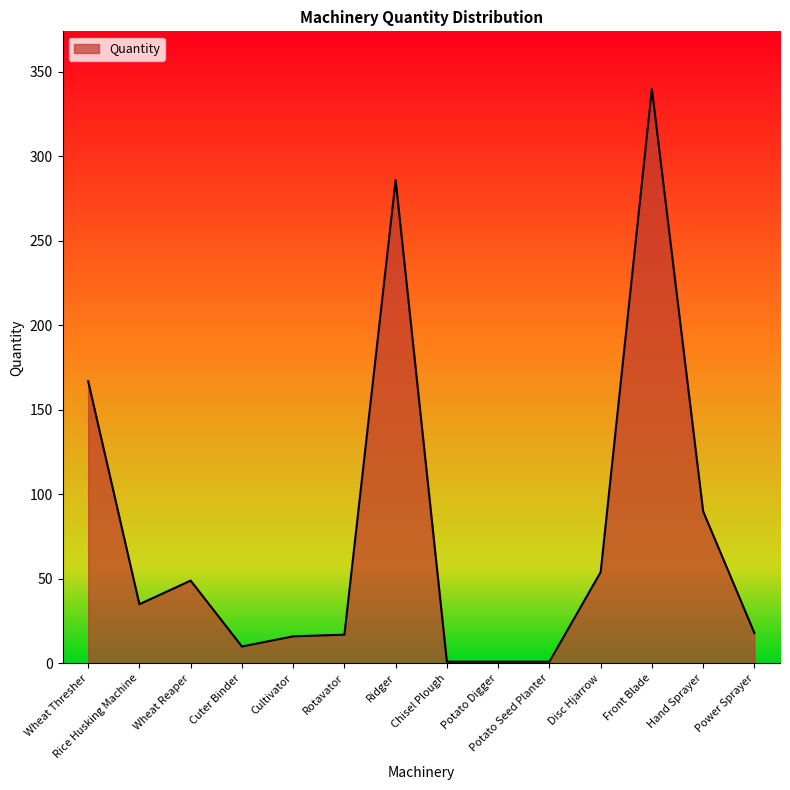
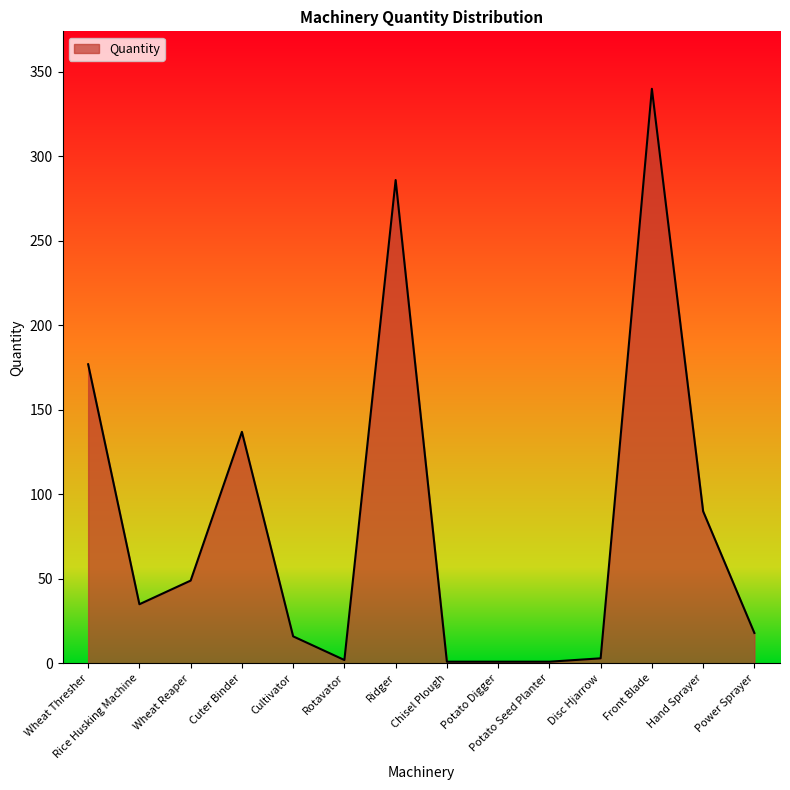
Wheat Thresher: 167 -> 177
Cuter Binder: 10 -> 137
Rotavator: 17 -> 2
Disc Hjarrow: 54 -> 3
